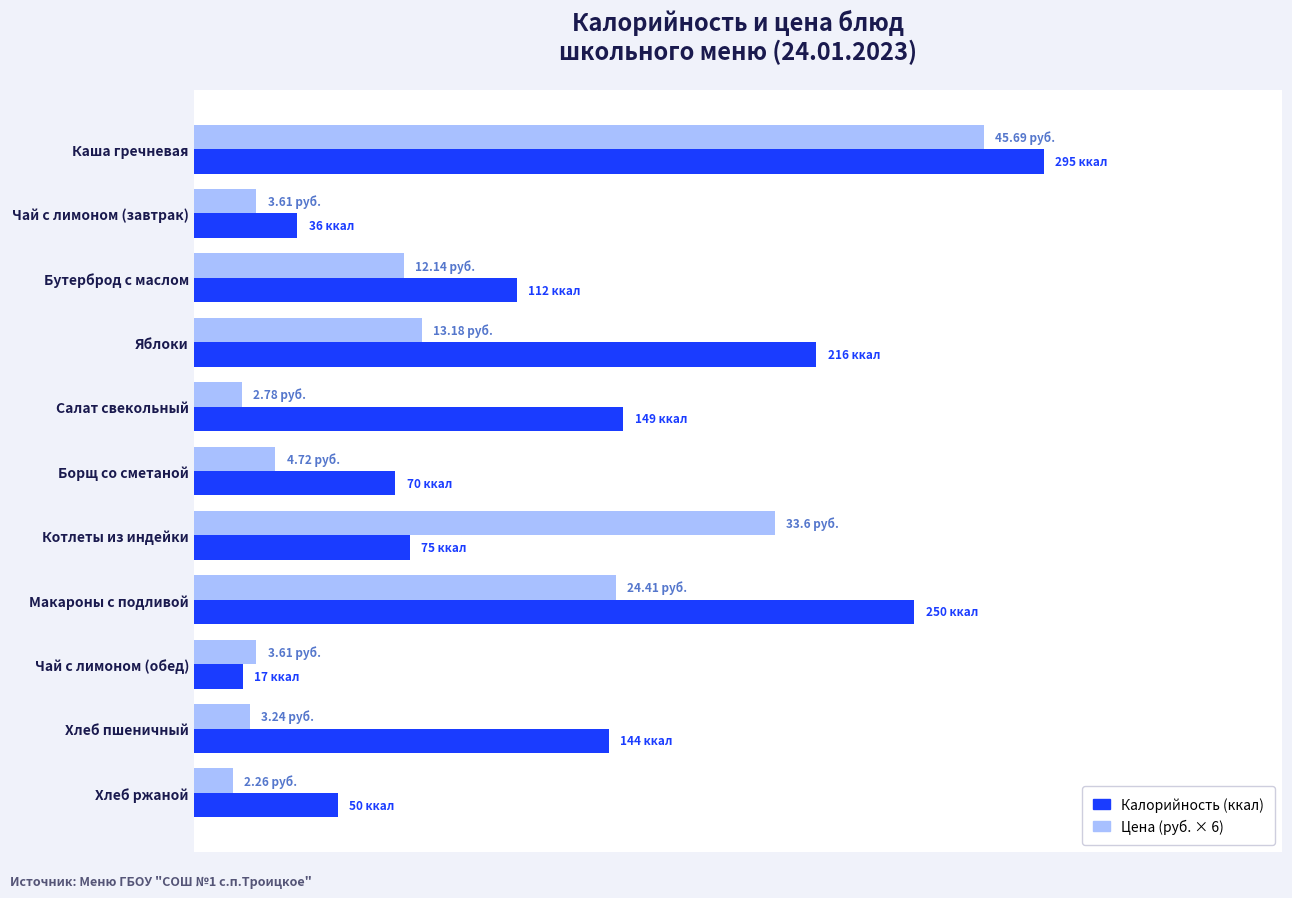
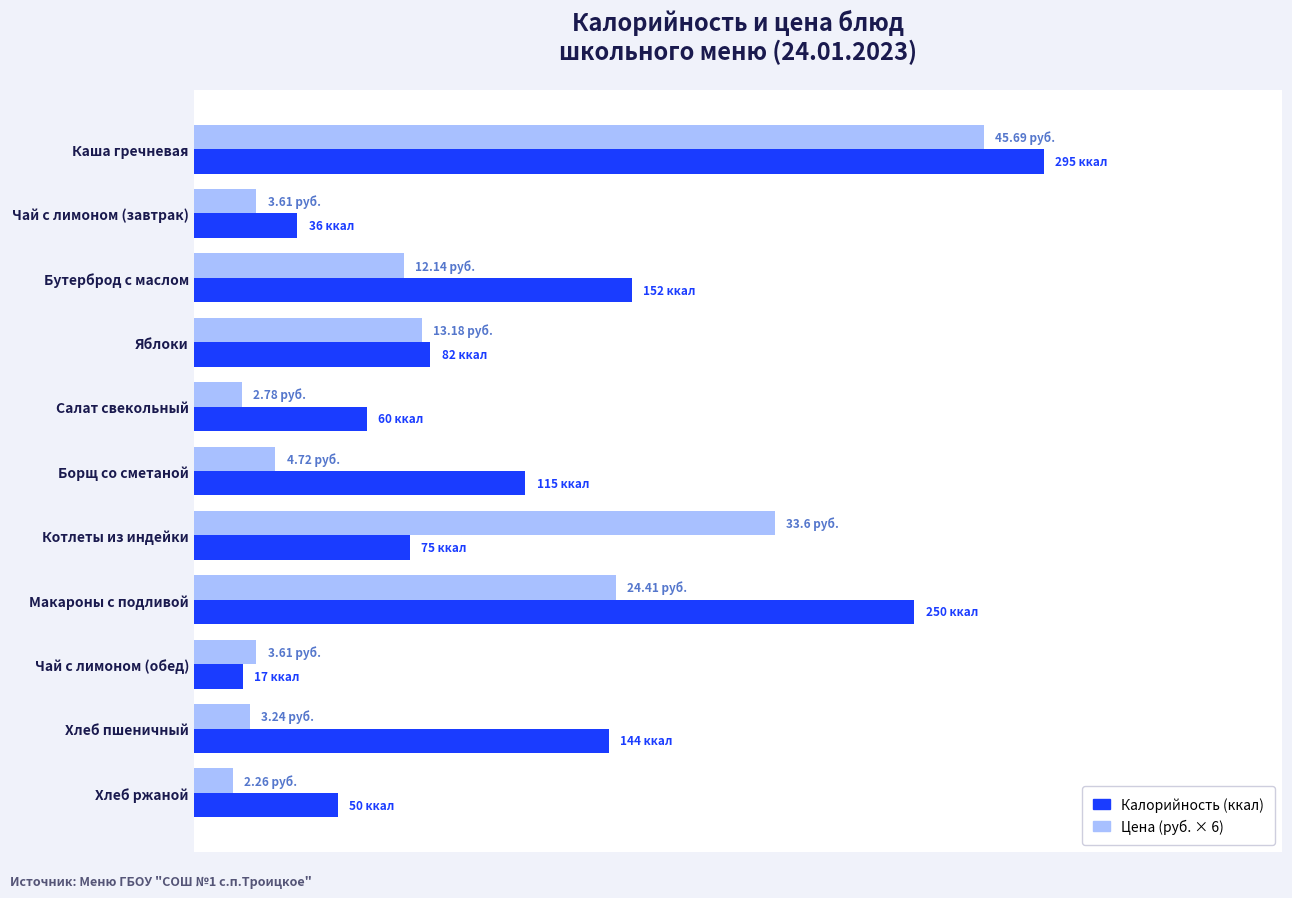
Калорийность (ккал), Бутерброд с маслом: 112 -> 152
Калорийность (ккал), Яблоки: 216 -> 82
Калорийность (ккал), Салат свекольный: 149 -> 60
Калорийность (ккал), Борщ со сметаной: 70 -> 115
